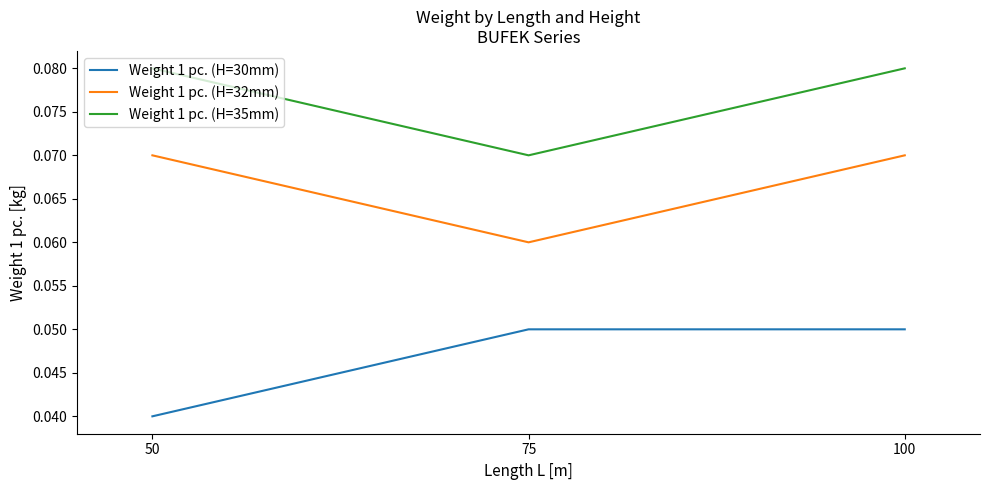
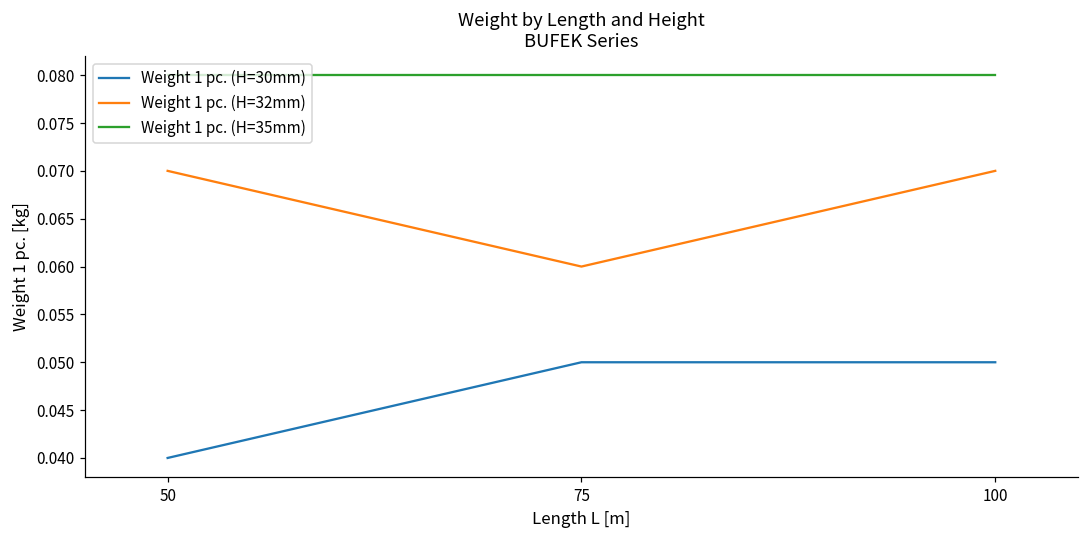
Weight 1 pc. (H=35mm), 75: 0.07 -> 0.08
